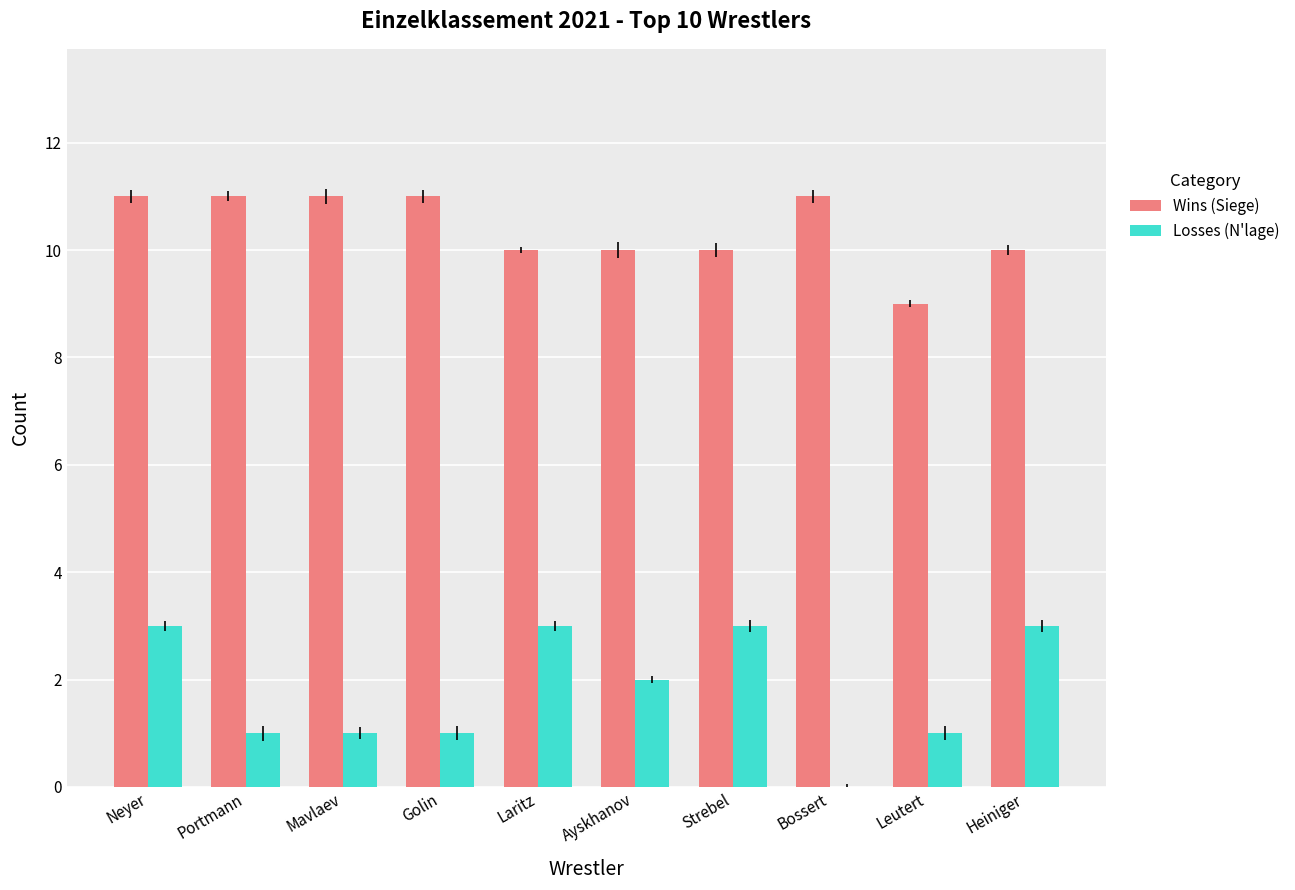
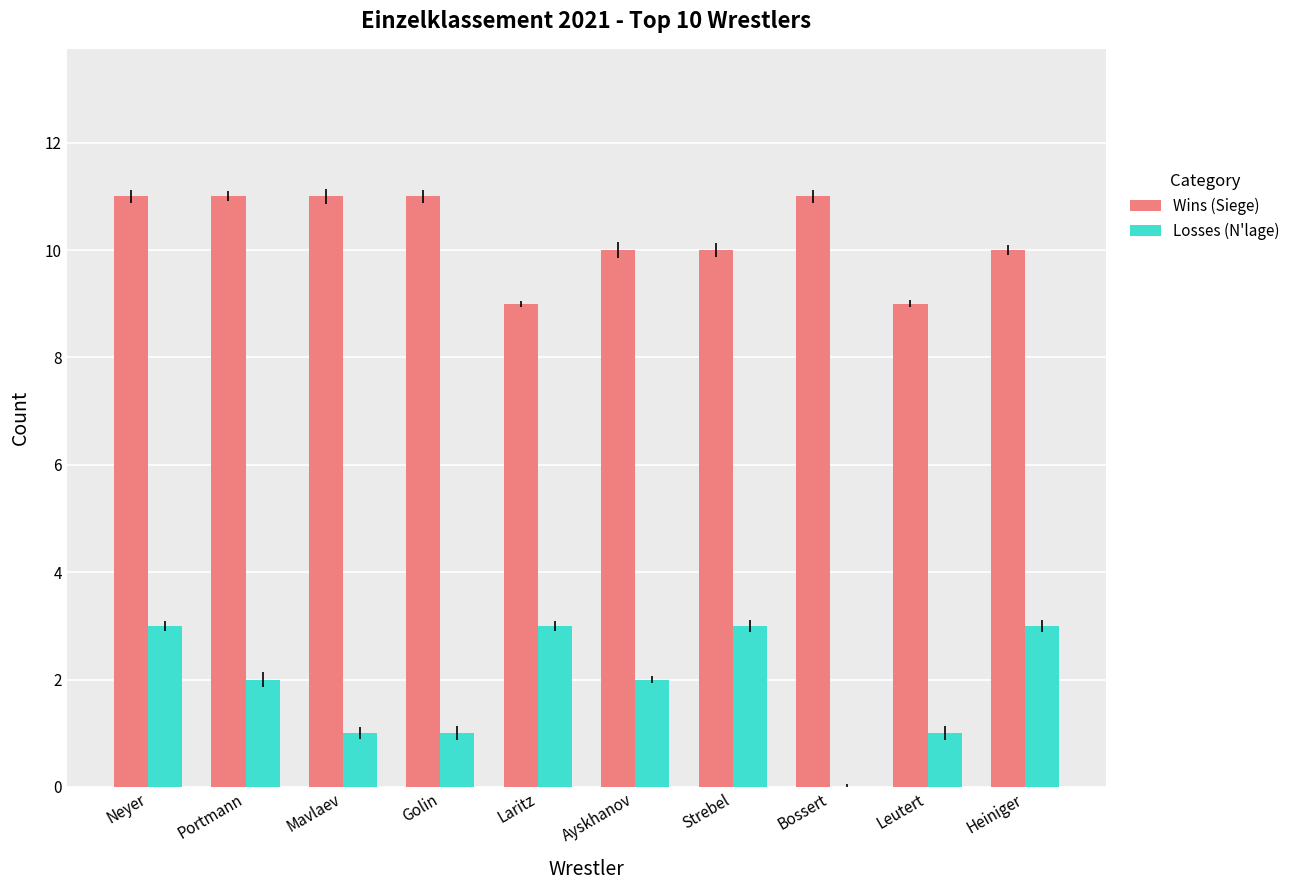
Losses (N'lage), Portmann: 1 -> 2
Wins (Siege), Laritz: 10 -> 9
